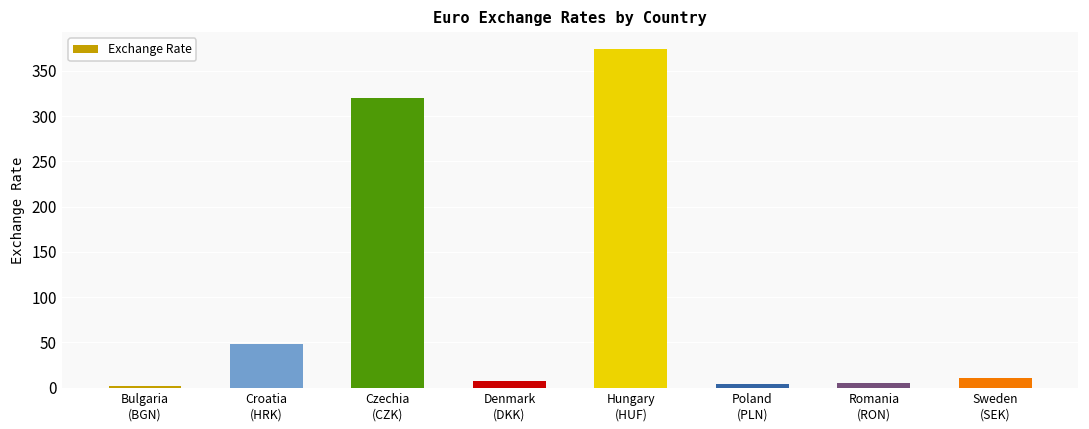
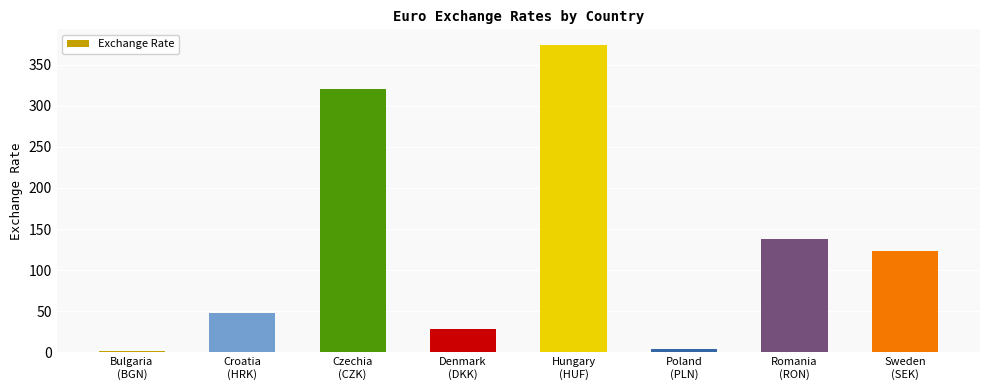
Denmark (DKK): 10 -> 30
Romania (RON): 0 -> 140
Sweden (SEK): 10 -> 120
